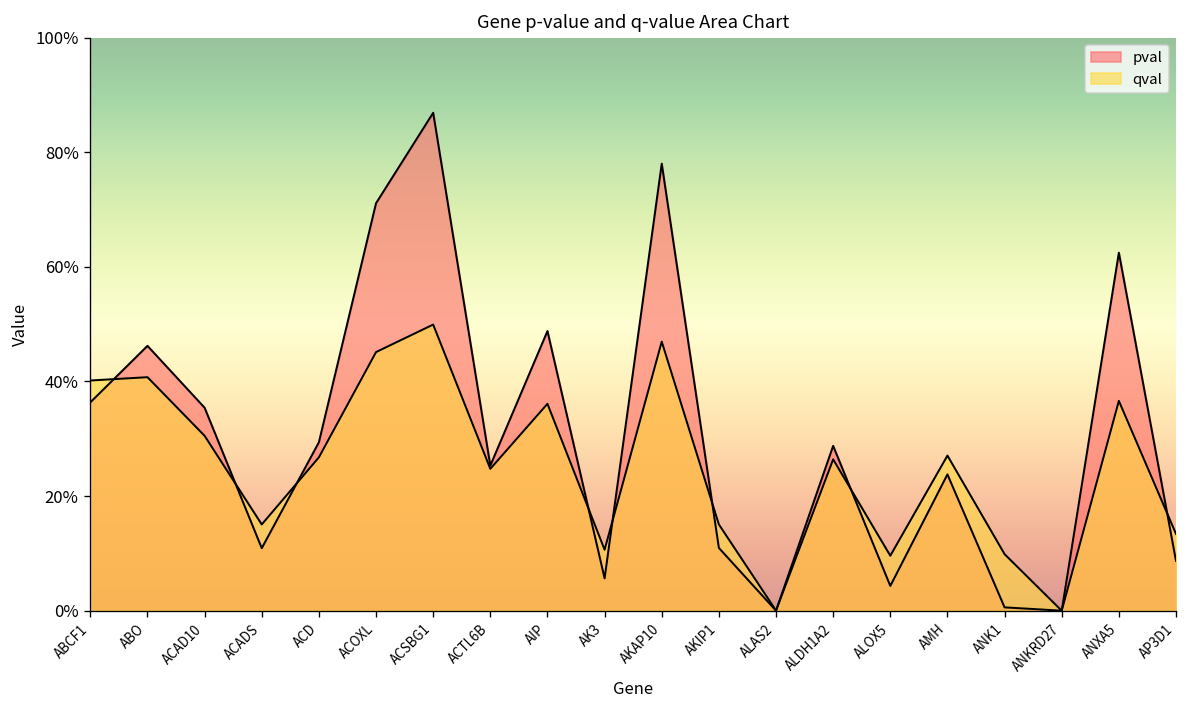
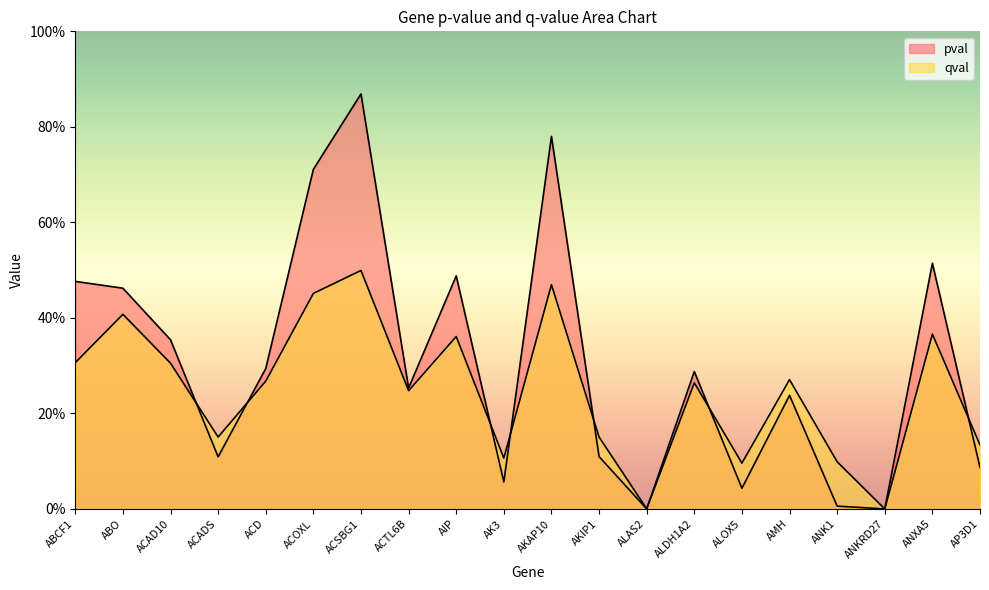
pval, ABCF1: 36% -> 48%
qval, ABCF1: 40% -> 31%
pval, ANXA5: 62% -> 51%
